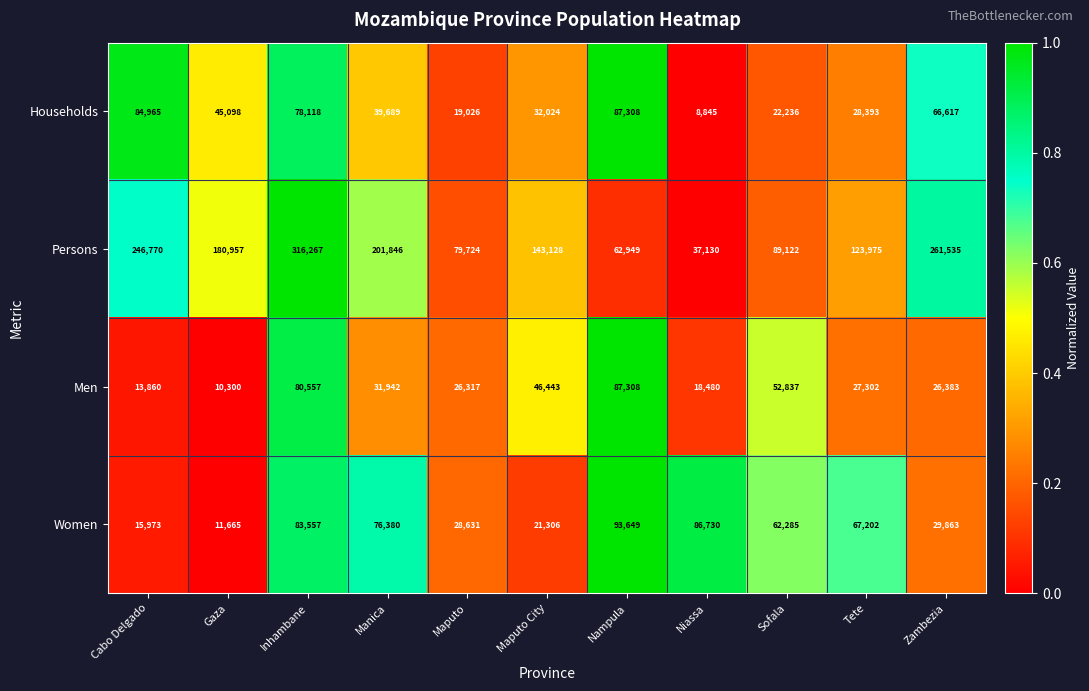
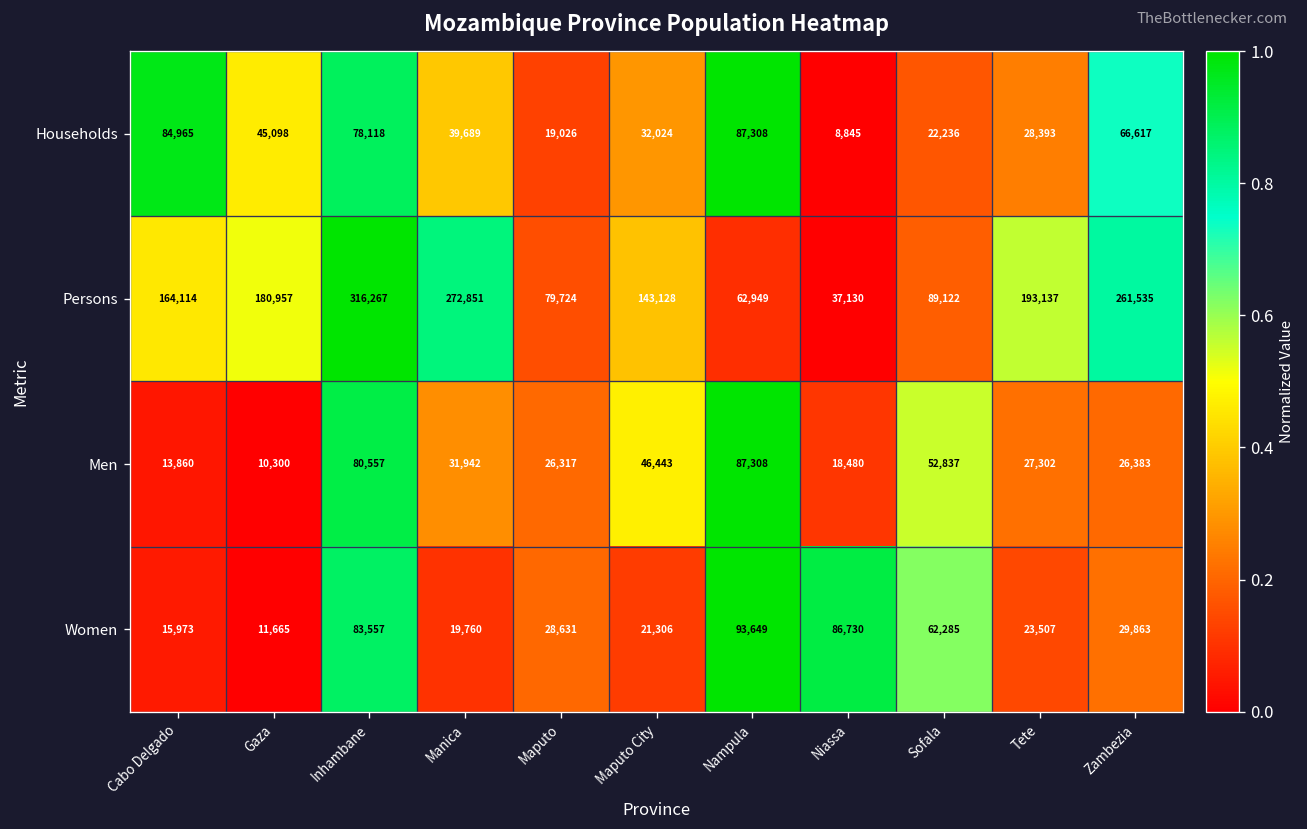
Persons, Cabo Delgado: 246,770 -> 164,114
Persons, Manica: 201,846 -> 272,851
Persons, Tete: 123,975 -> 193,137
Women, Manica: 76,380 -> 19,760
Women, Tete: 67,202 -> 23,507
